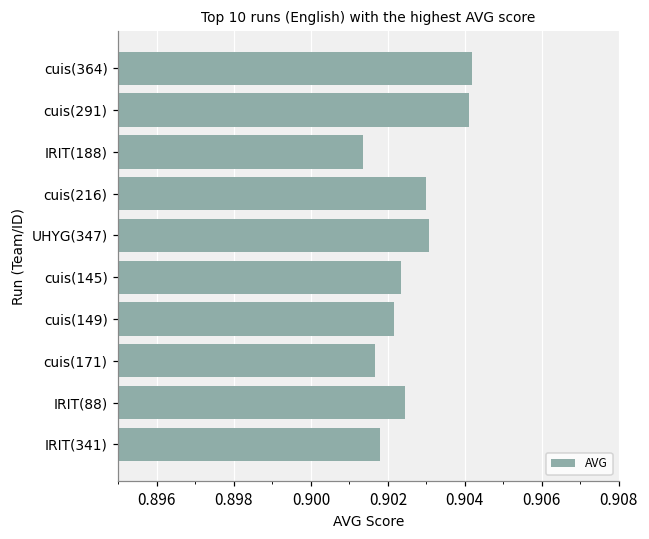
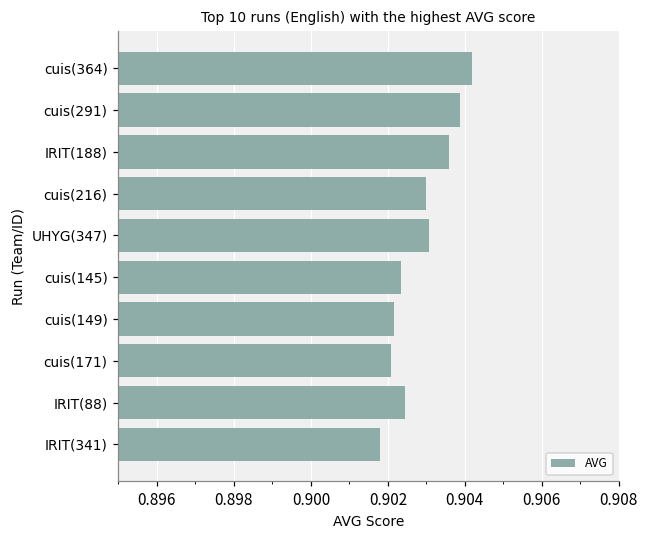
cuis(291): 0.9041 -> 0.9039
IRIT(188): 0.9013 -> 0.9036
cuis(171): 0.9017 -> 0.9021
